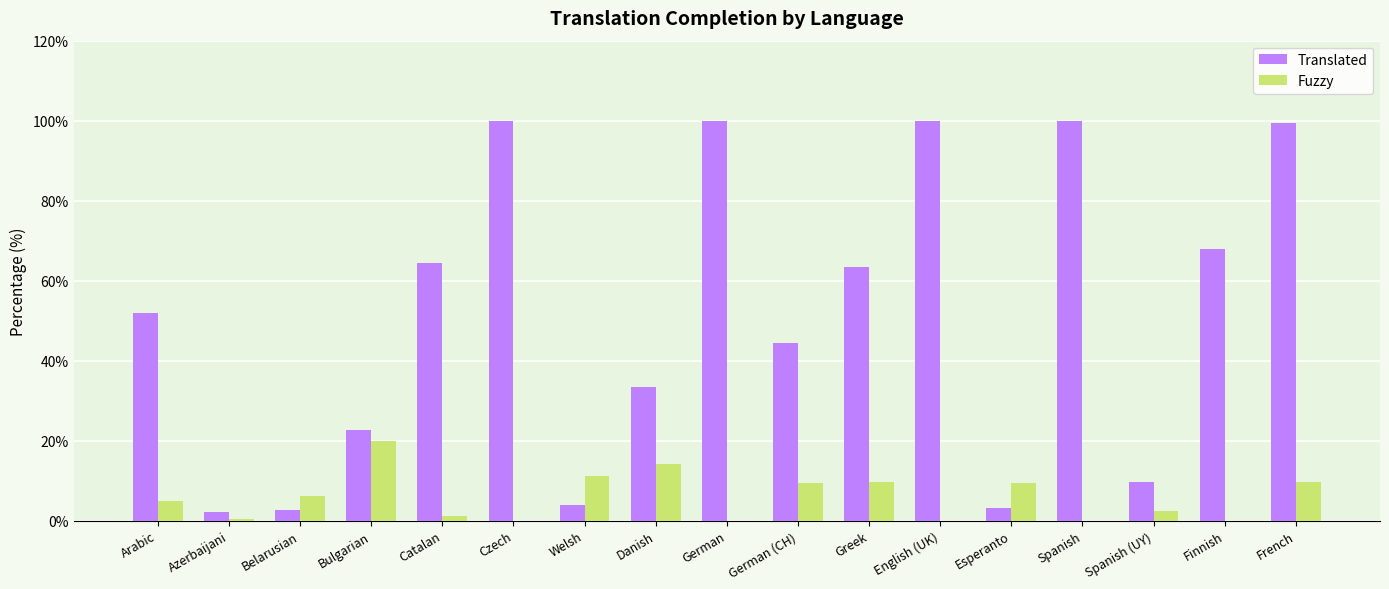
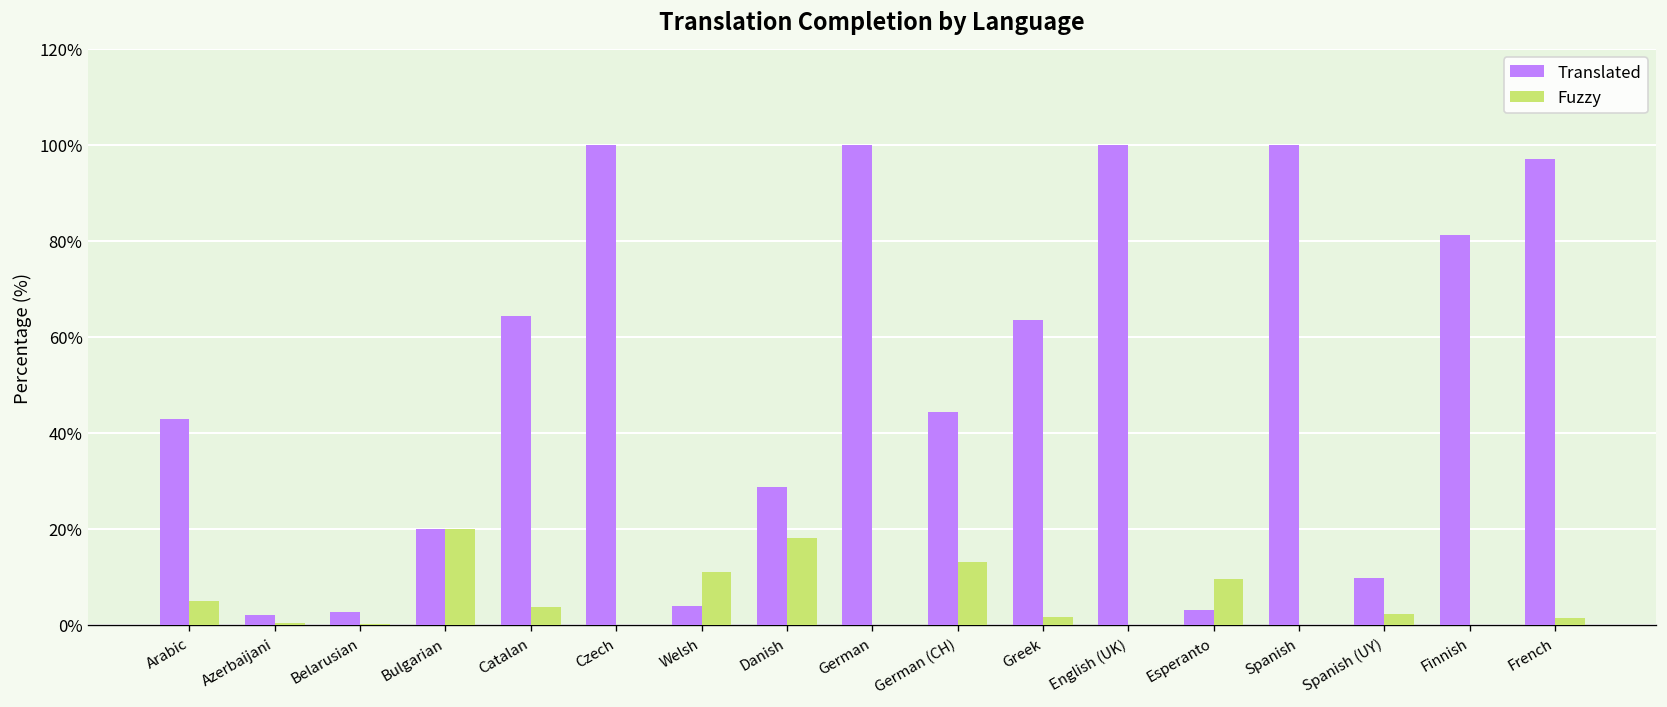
Translated, Arabic: 52% -> 43%
Fuzzy, Belarusian: 6% -> 0%
Translated, Bulgarian: 23% -> 20%
Fuzzy, Catalan: 1% -> 4%
Translated, Danish: 33% -> 29%
Fuzzy, Danish: 14% -> 18%
Fuzzy, German (CH): 9% -> 13%
Fuzzy, Greek: 10% -> 2%
Translated, Finnish: 68% -> 81%
Translated, French: 99% -> 97%
Fuzzy, French: 10% -> 2%
